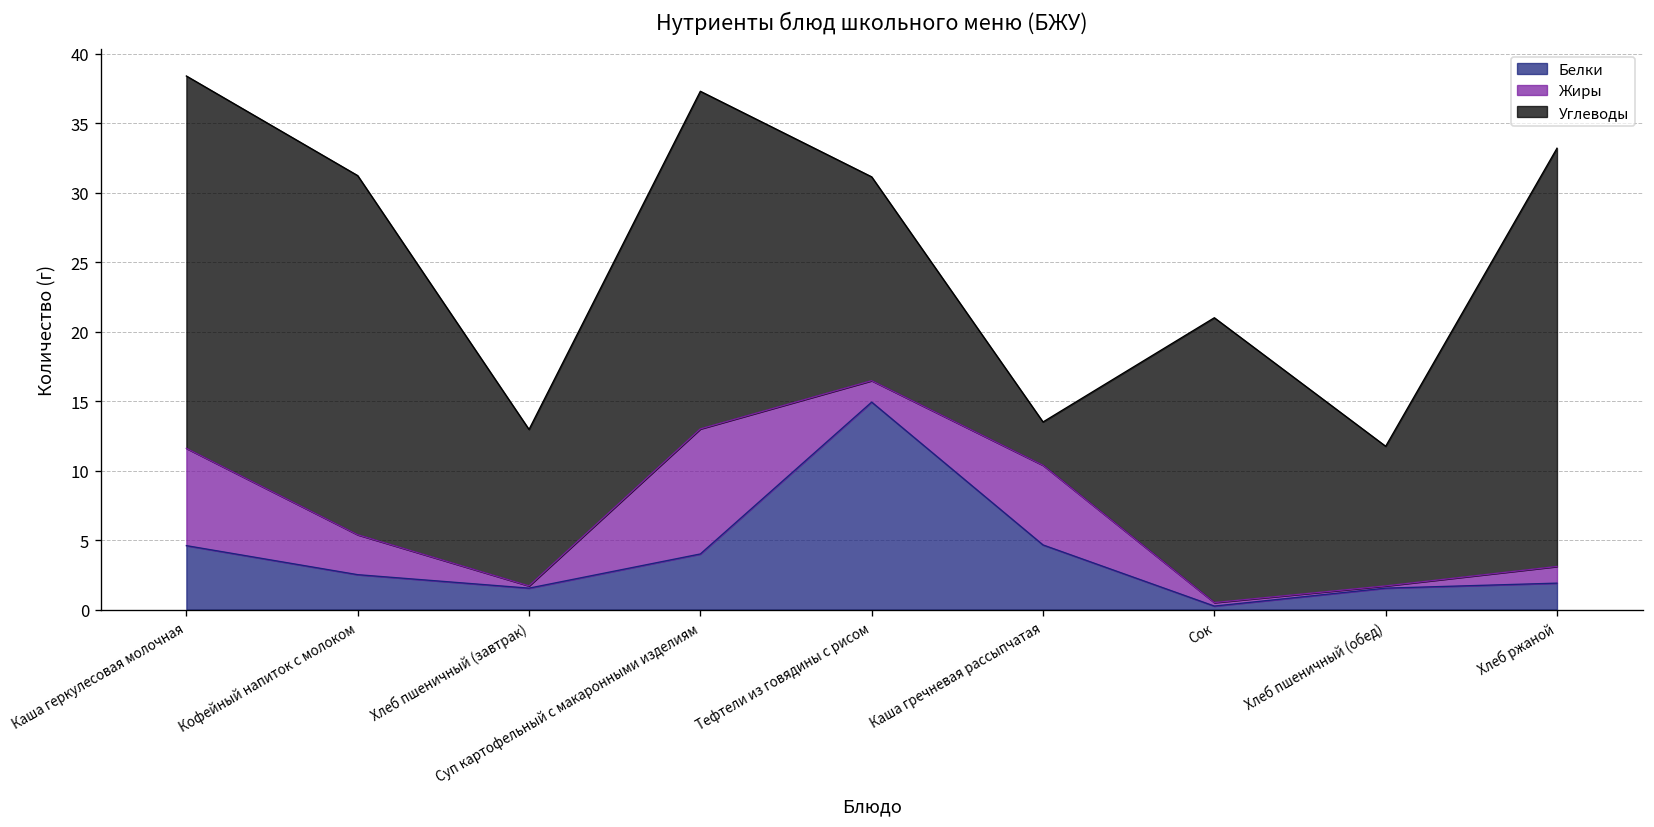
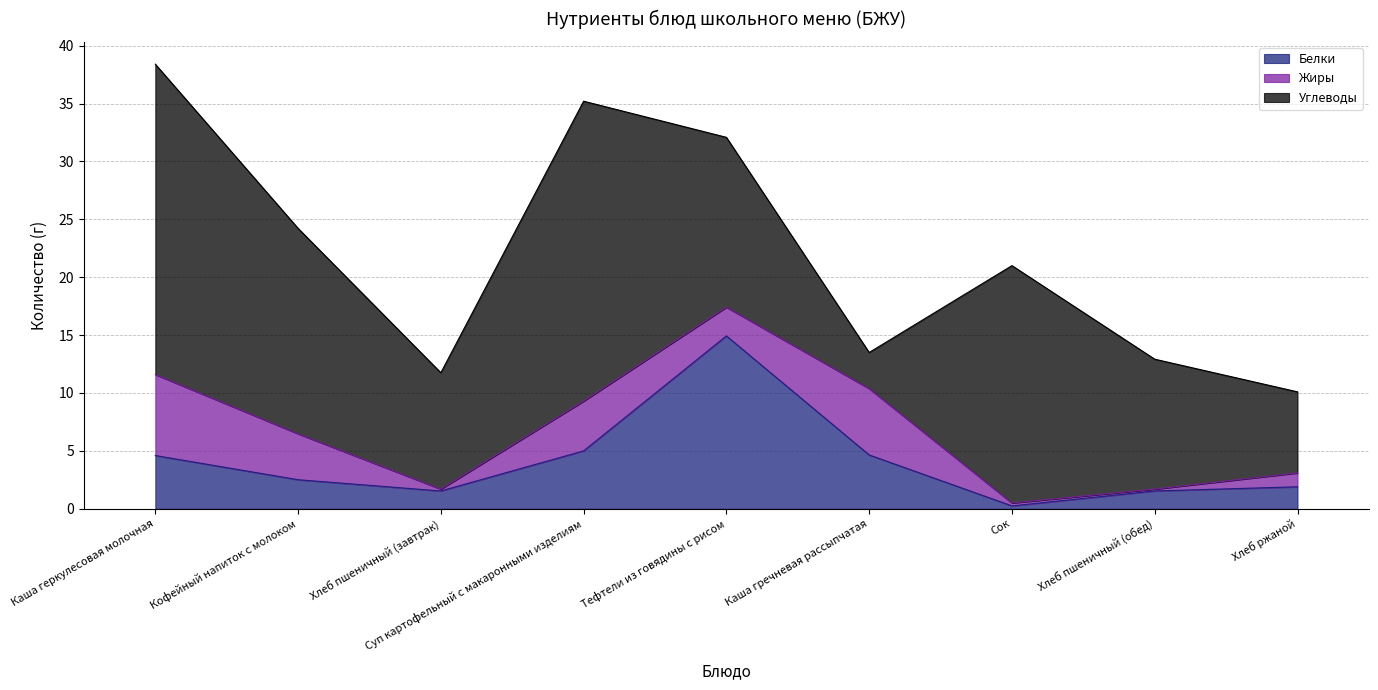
Жиры, Кофейный напиток с молоком: 2.9 -> 4.0
Углеводы, Кофейный напиток с молоком: 25.9 -> 17.7
Углеводы, Хлеб пшеничный (завтрак): 11.3 -> 10.1
Белки, Суп картофельный с макаронными изделиям: 4 -> 5
Жиры, Суп картофельный с макаронными изделиям: 9.0 -> 4.3
Углеводы, Суп картофельный с макаронными изделиям: 24.3 -> 25.9
Жиры, Тефтели из говядины с рисом: 1.5 -> 2.5
Углеводы, Хлеб пшеничный (обед): 10.1 -> 11.2
Углеводы, Хлеб ржаной: 30.1 -> 7.0
